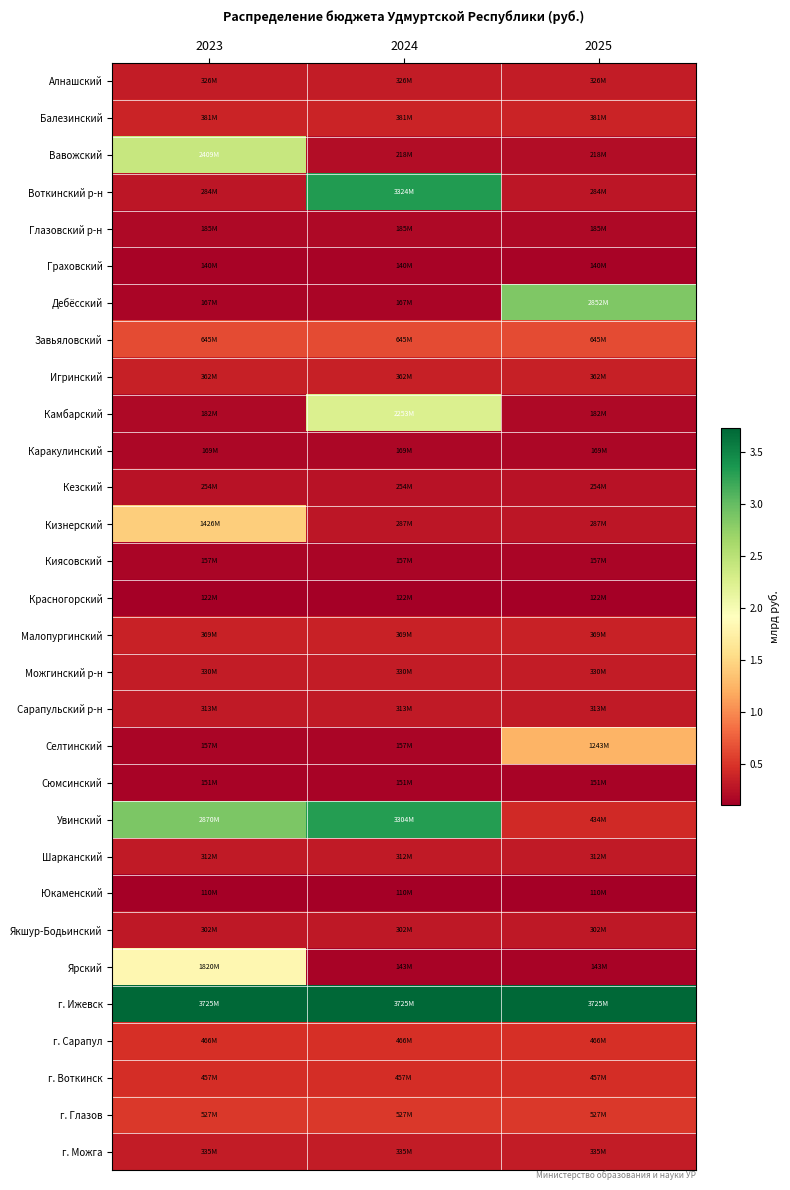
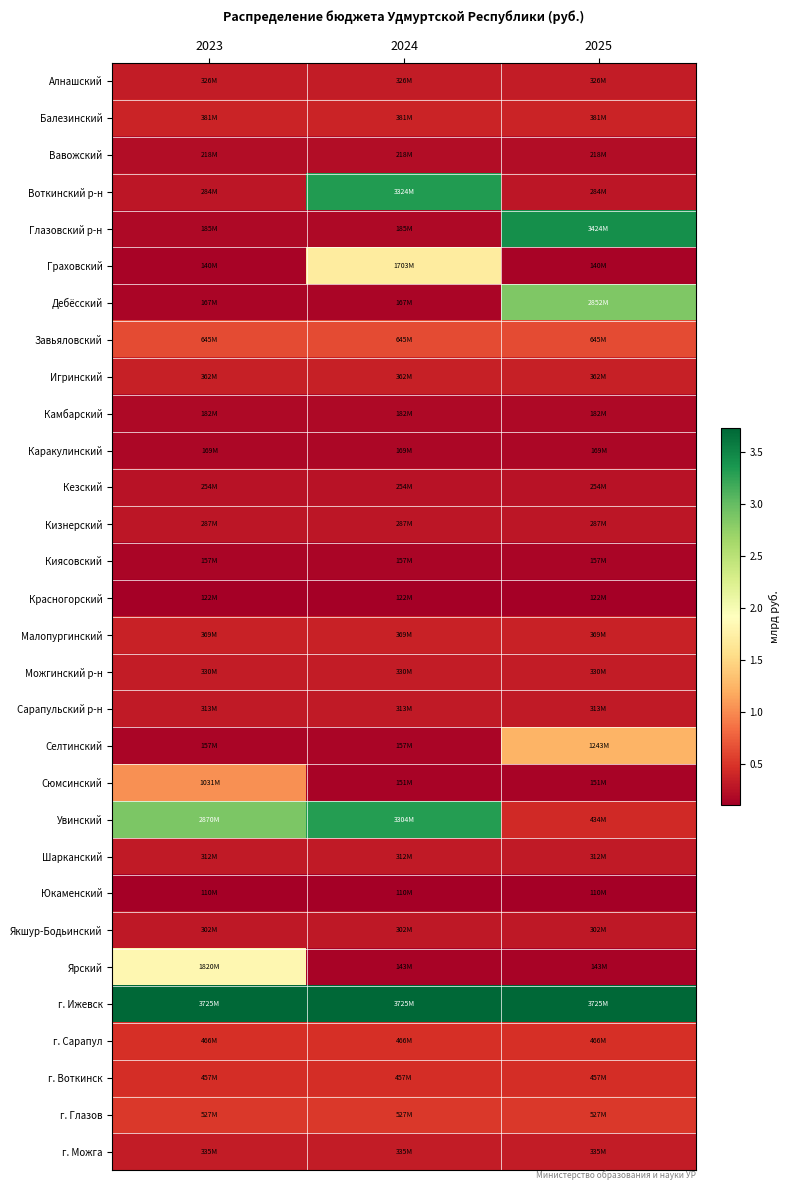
Вавожский, 2023: 2409М -> 218М
Глазовский р-н, 2025: 185М -> 3424М
Граховский, 2024: 140М -> 1703М
Камбарский, 2024: 2253М -> 182М
Кизнерский, 2023: 1426М -> 287М
Сюмсинский, 2023: 151М -> 1031М
